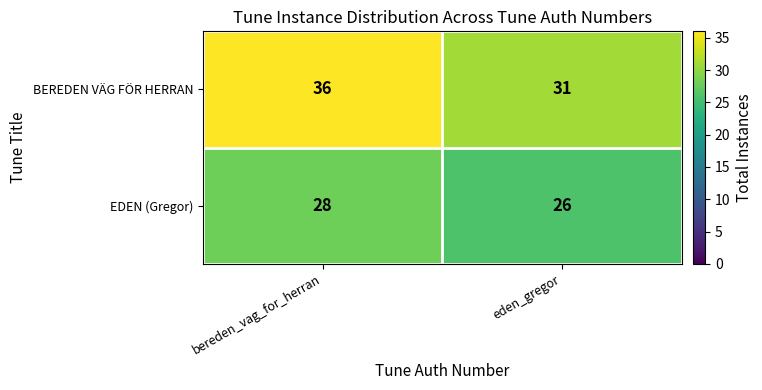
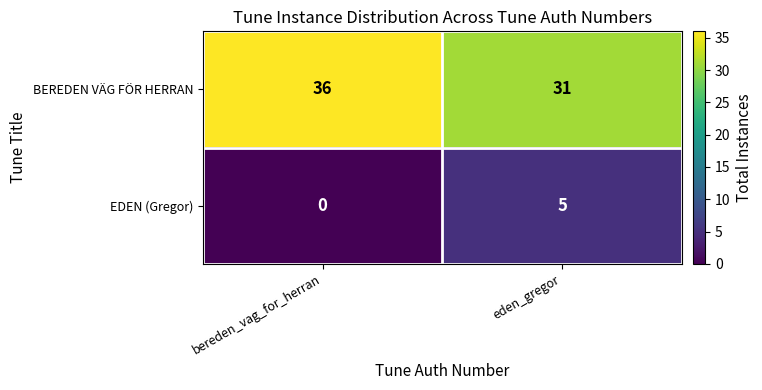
EDEN (Gregor), bereden_vag_for_herran: 28 -> 0
EDEN (Gregor), eden_gregor: 26 -> 5
